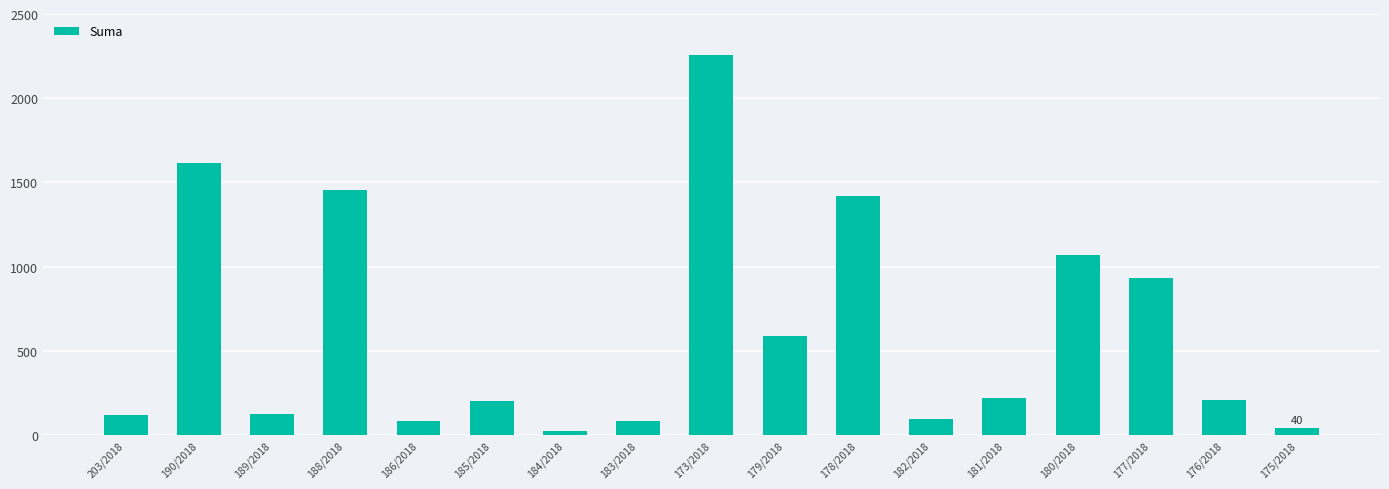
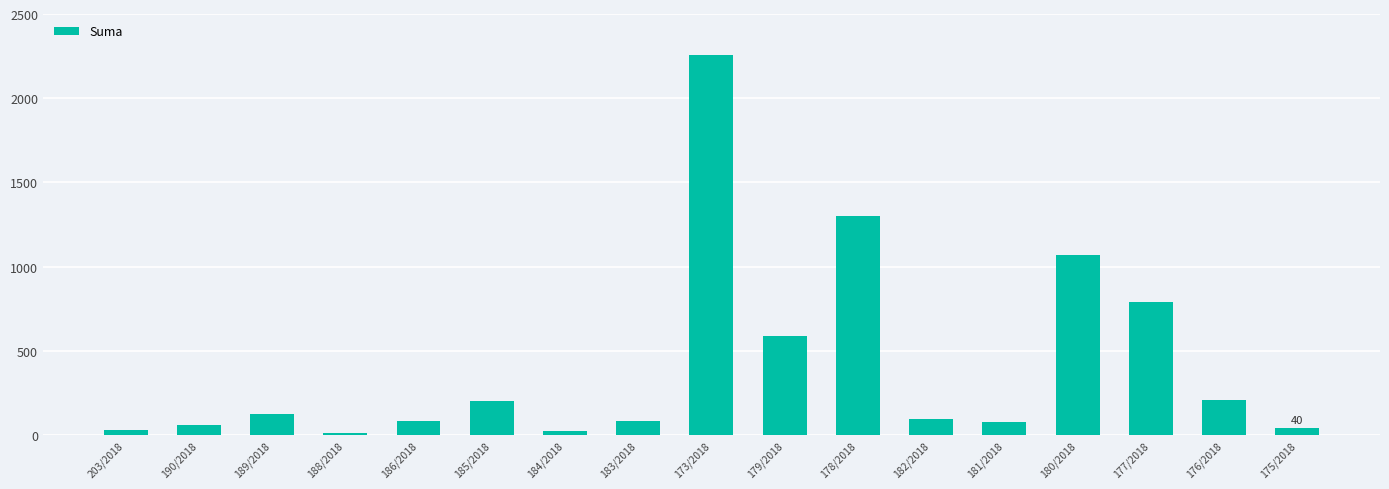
203/2018: 120 -> 30
190/2018: 1620 -> 60
188/2018: 1460 -> 10
178/2018: 1420 -> 1300
181/2018: 220 -> 80
177/2018: 930 -> 790
